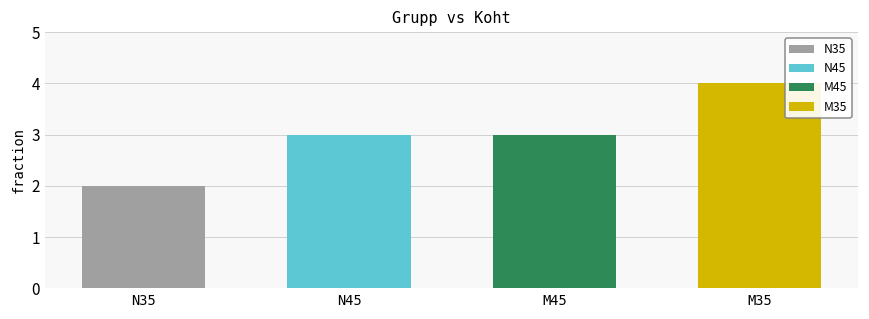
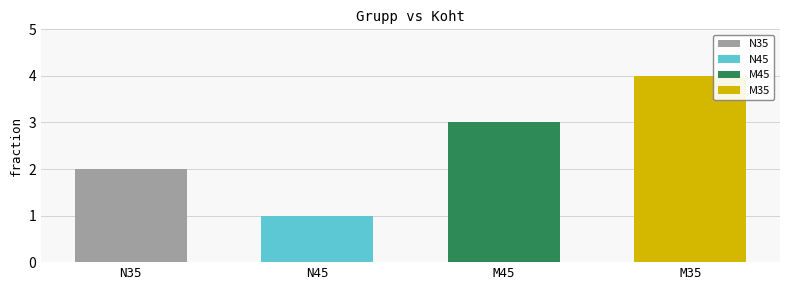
N45: 3 -> 1
